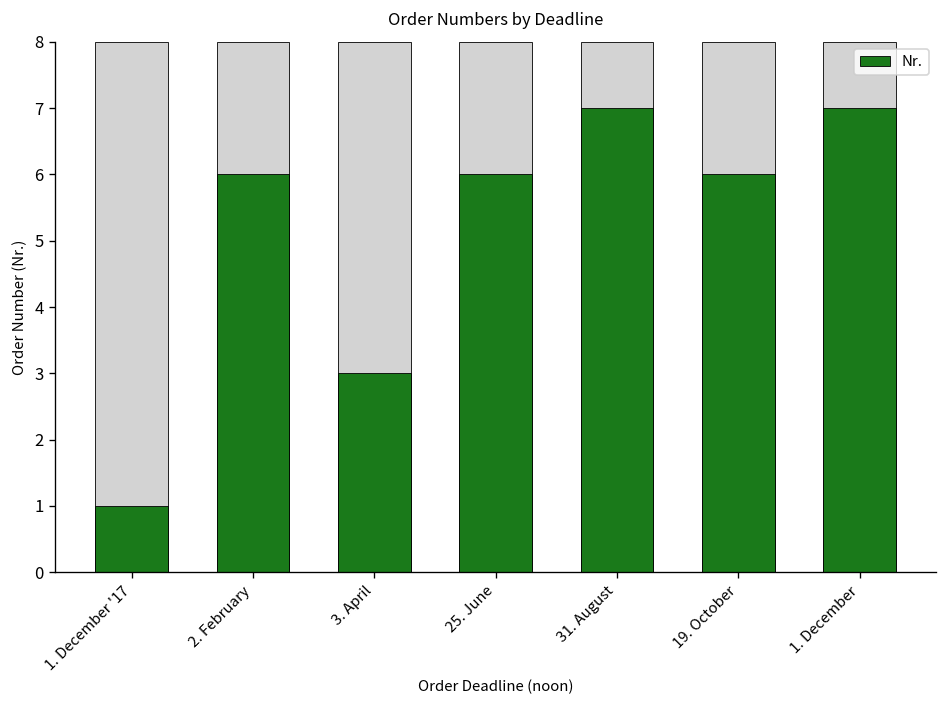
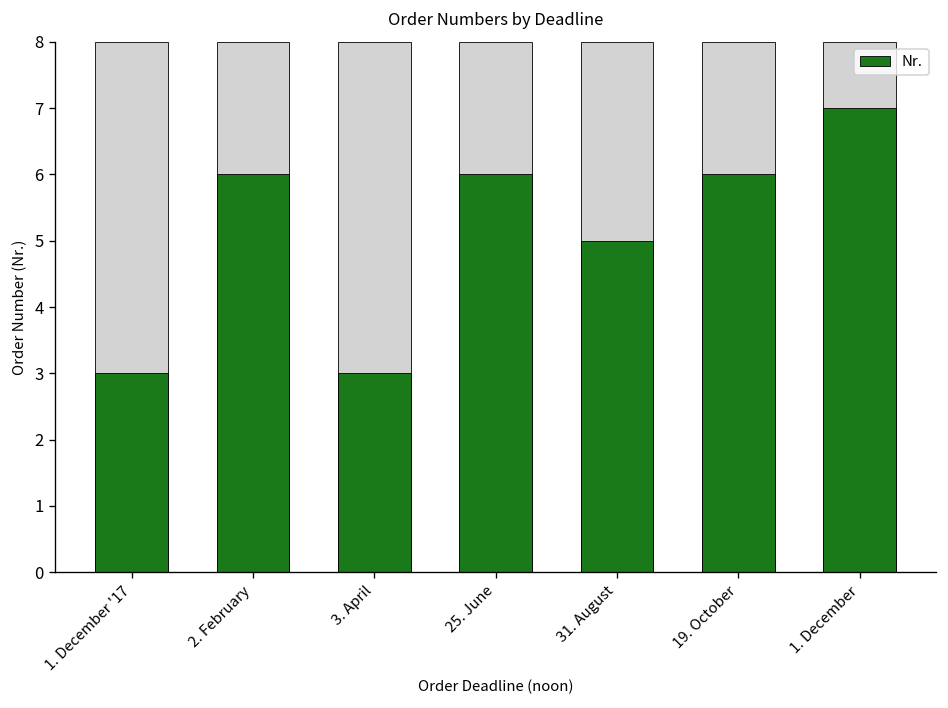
Nr., 1. December '17: 1 -> 3
Nr., 31. August: 7 -> 5
